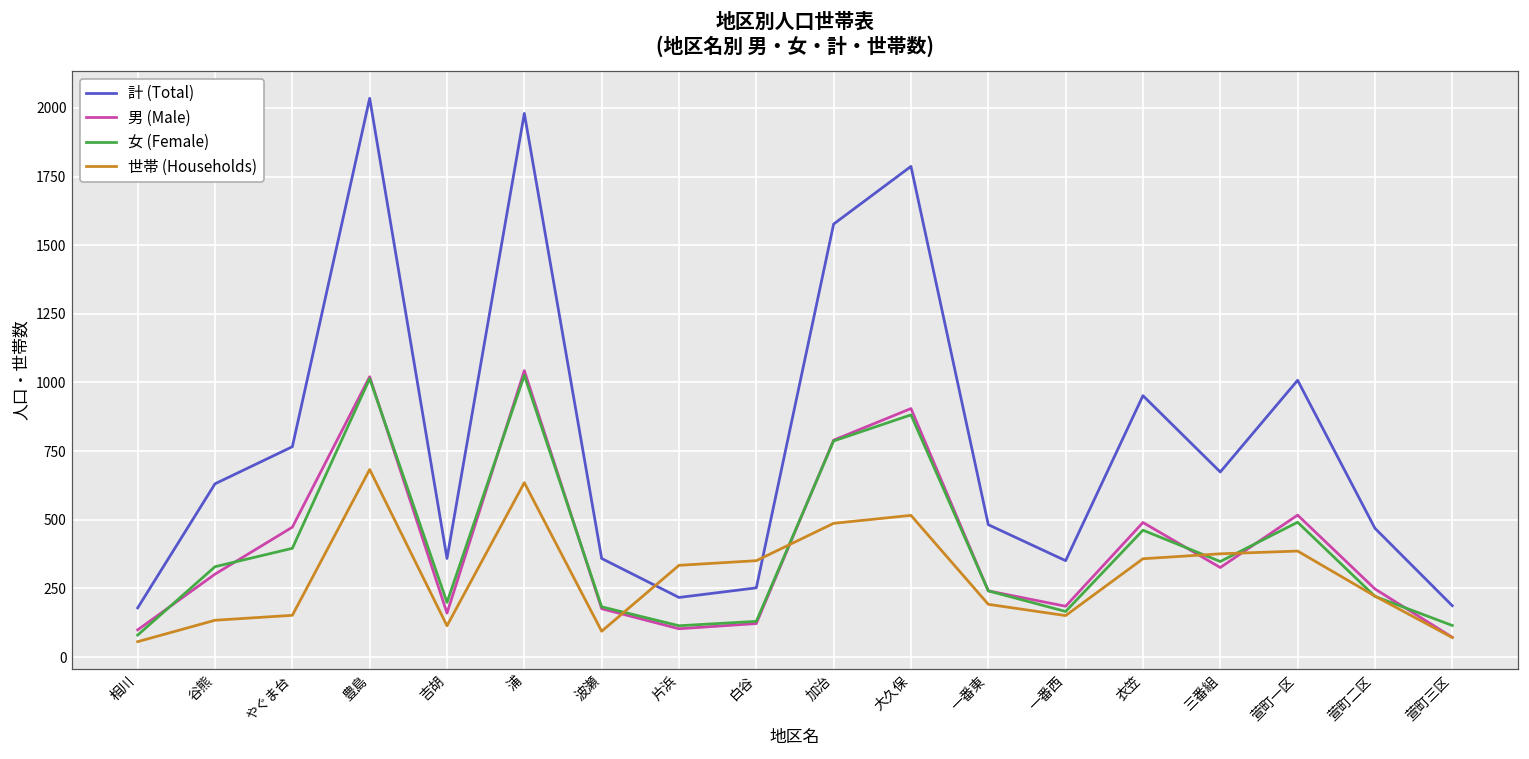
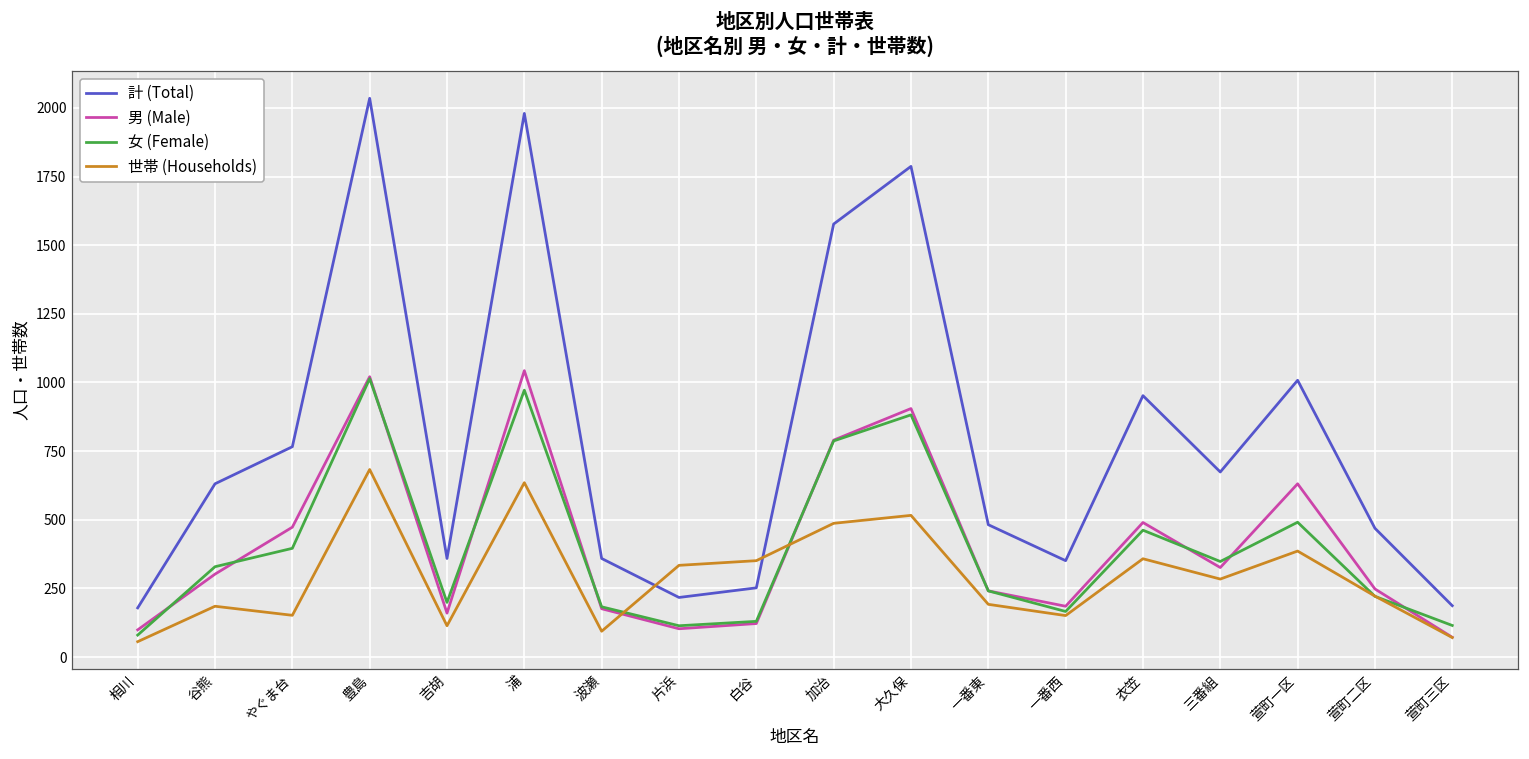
世帯 (Households), 谷熊: 130 -> 190
女 (Female), 浦: 1030 -> 970
世帯 (Households), 三番組: 380 -> 280
男 (Male), 萱町一区: 520 -> 630
